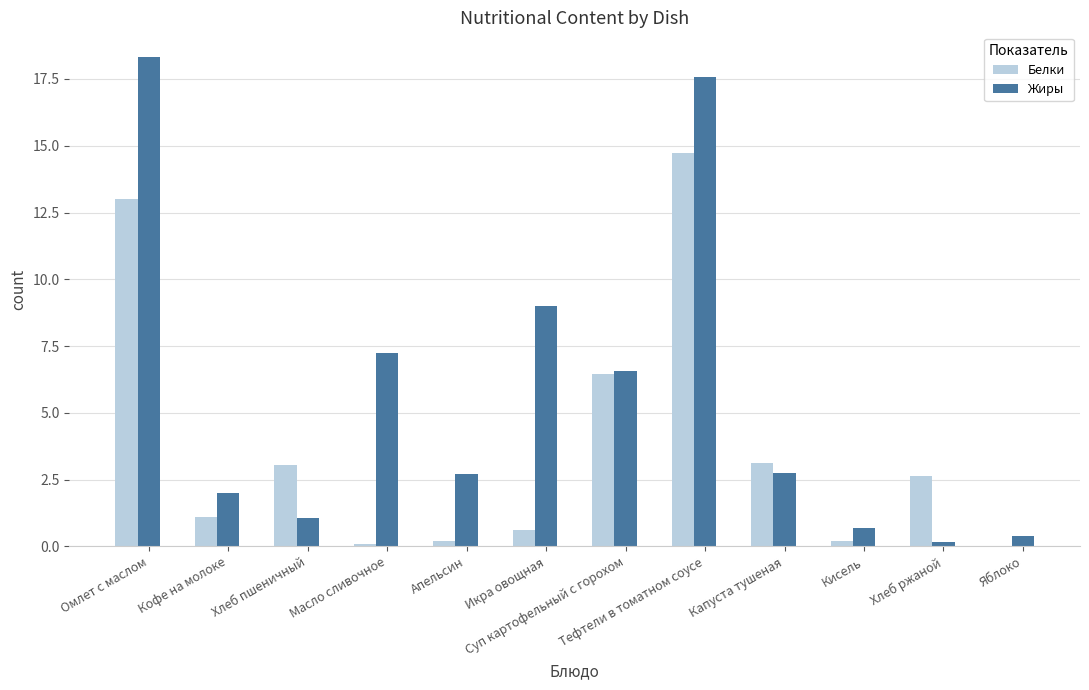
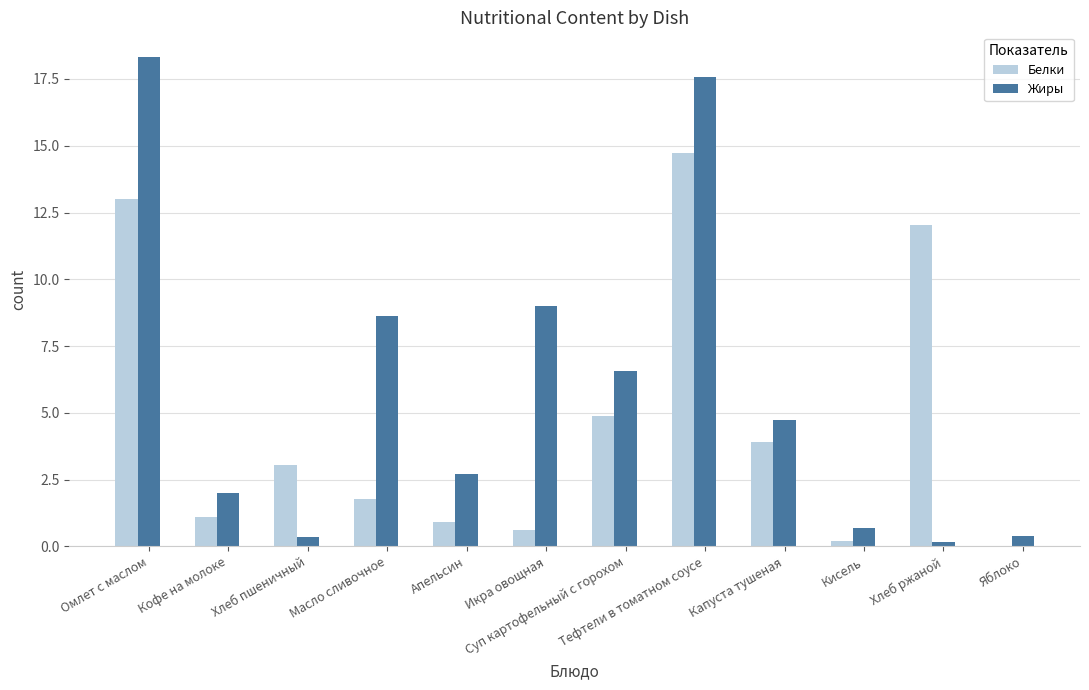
Жиры, Хлеб пшеничный: 1.1 -> 0.4
Белки, Масло сливочное: 0.1 -> 1.8
Жиры, Масло сливочное: 7.3 -> 8.6
Белки, Апельсин: 0.2 -> 0.9
Белки, Суп картофельный с горохом: 6.4 -> 4.9
Белки, Капуста тушеная: 3.1 -> 3.9
Жиры, Капуста тушеная: 2.7 -> 4.7
Белки, Хлеб ржаной: 2.6 -> 12.1
